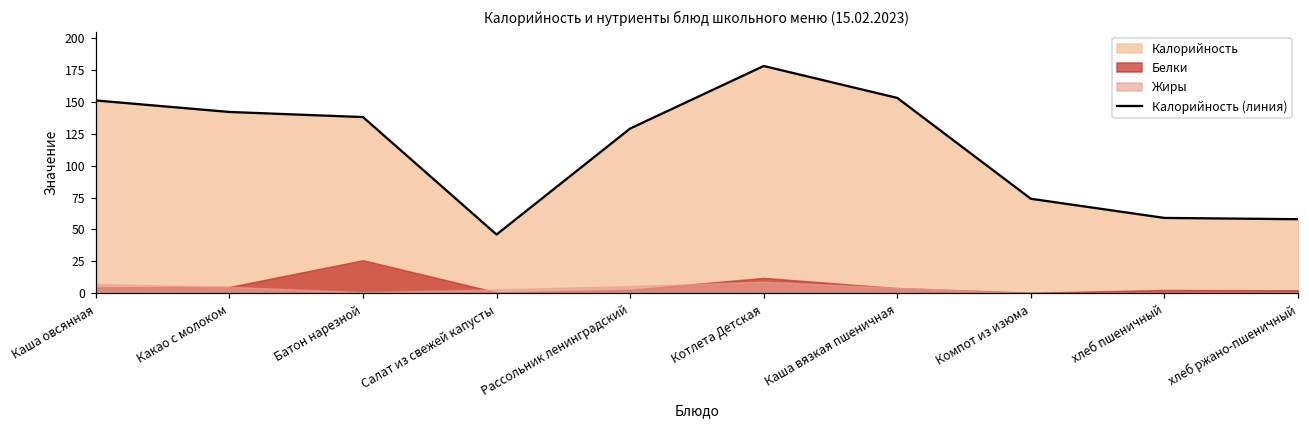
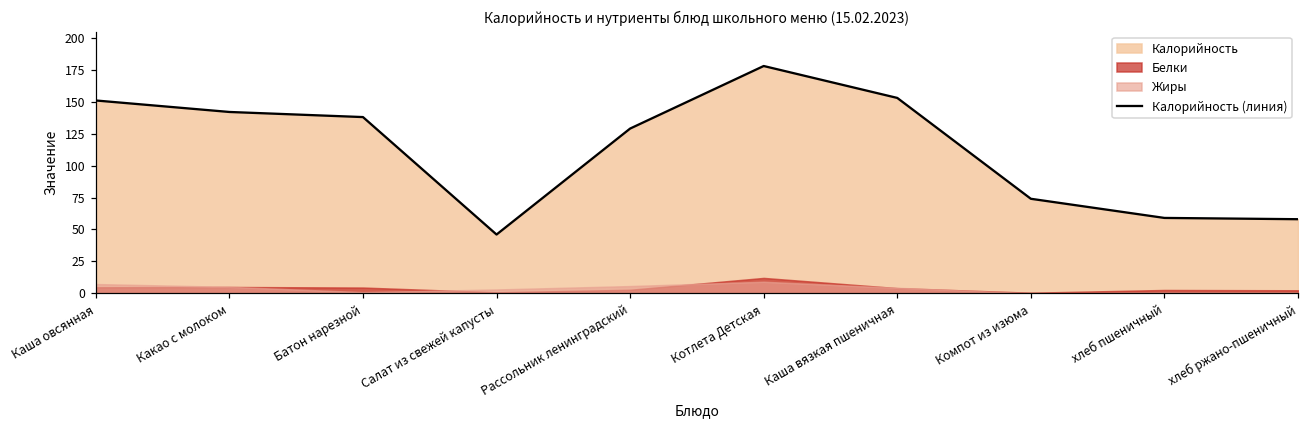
Белки, Батон нарезной: 26 -> 4
